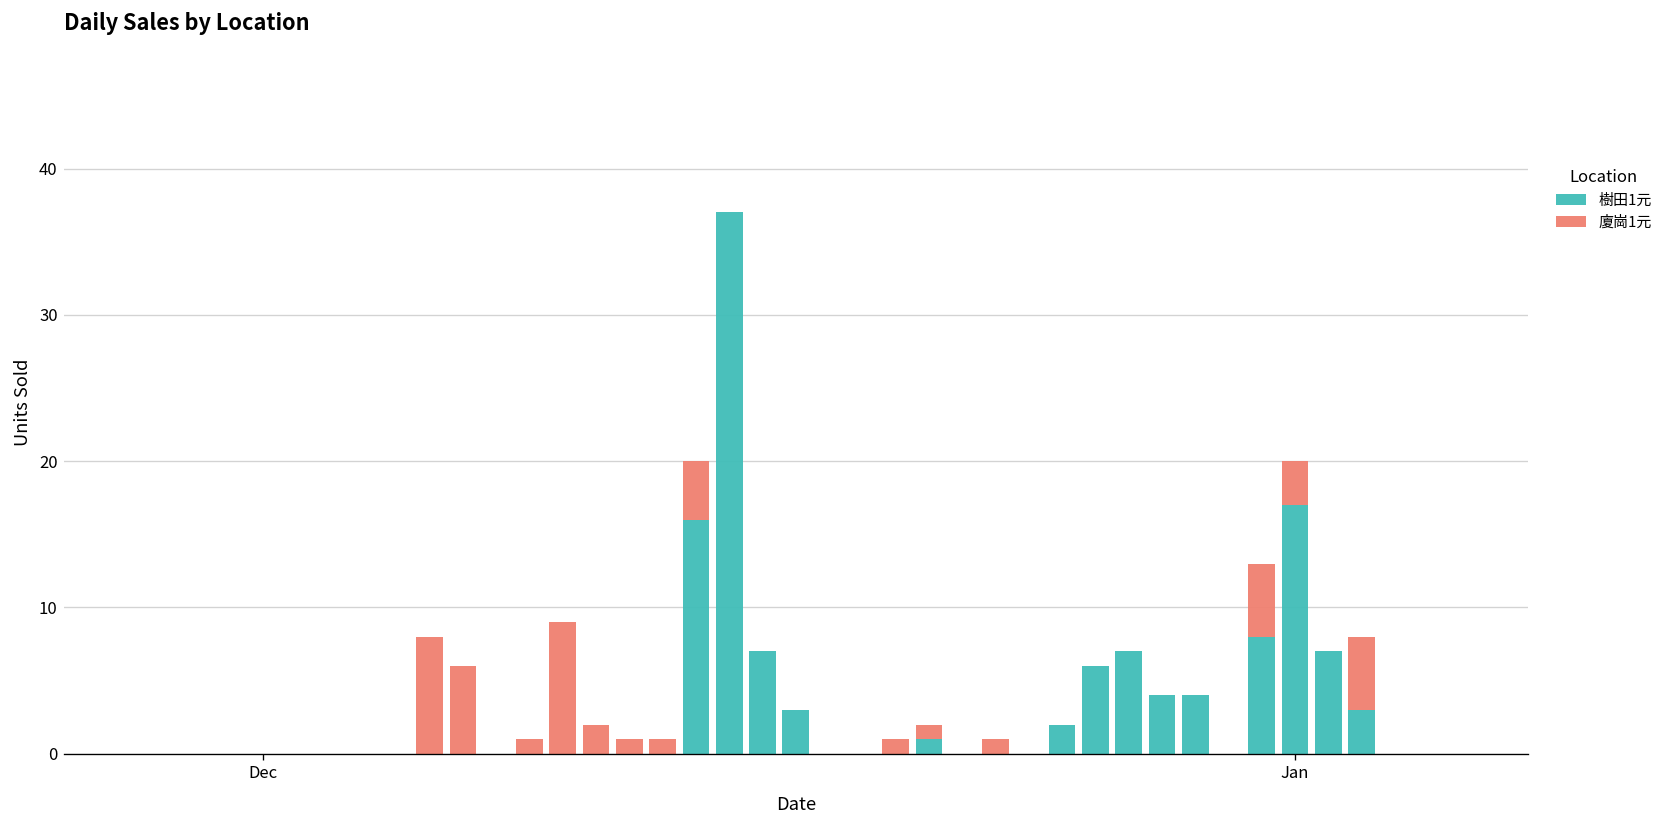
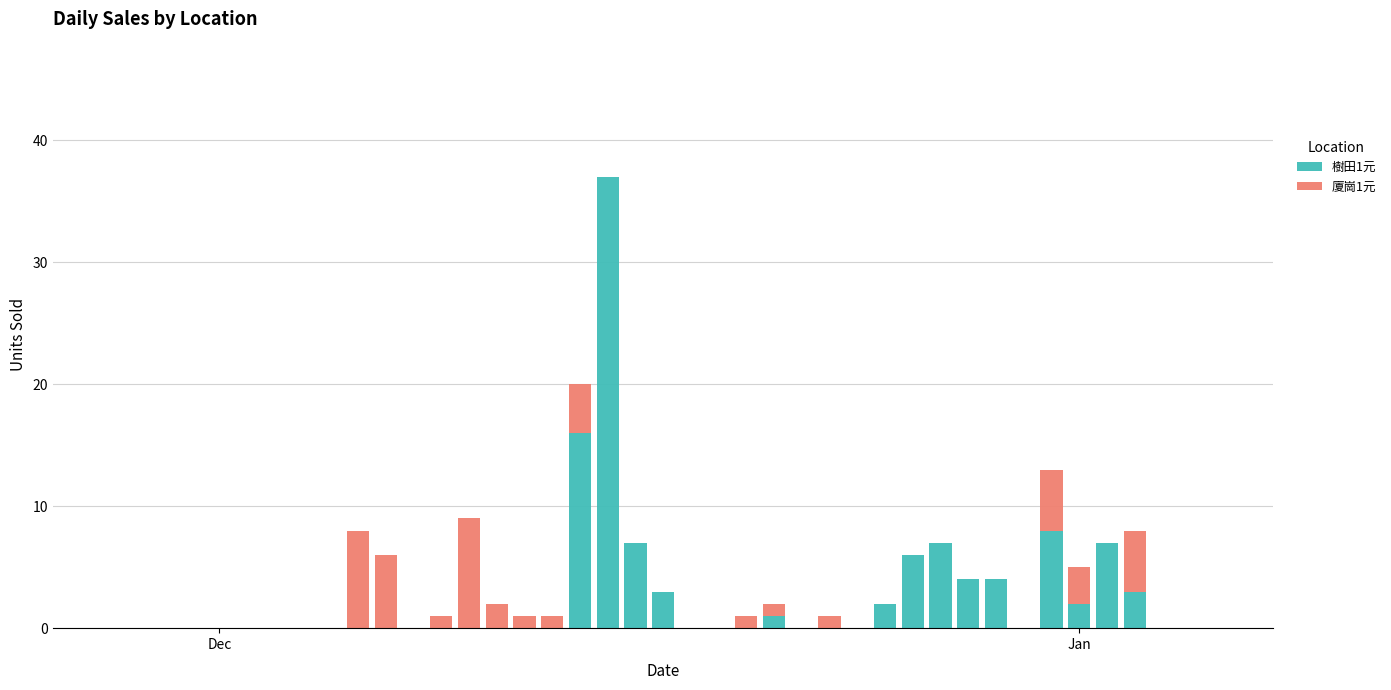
樹田1元, Jan: 17 -> 2
